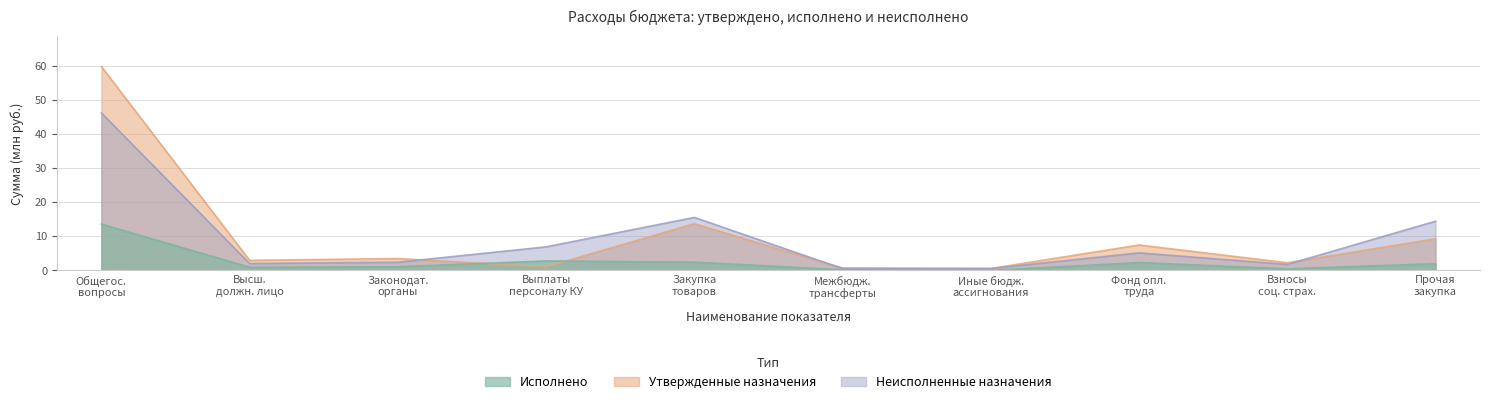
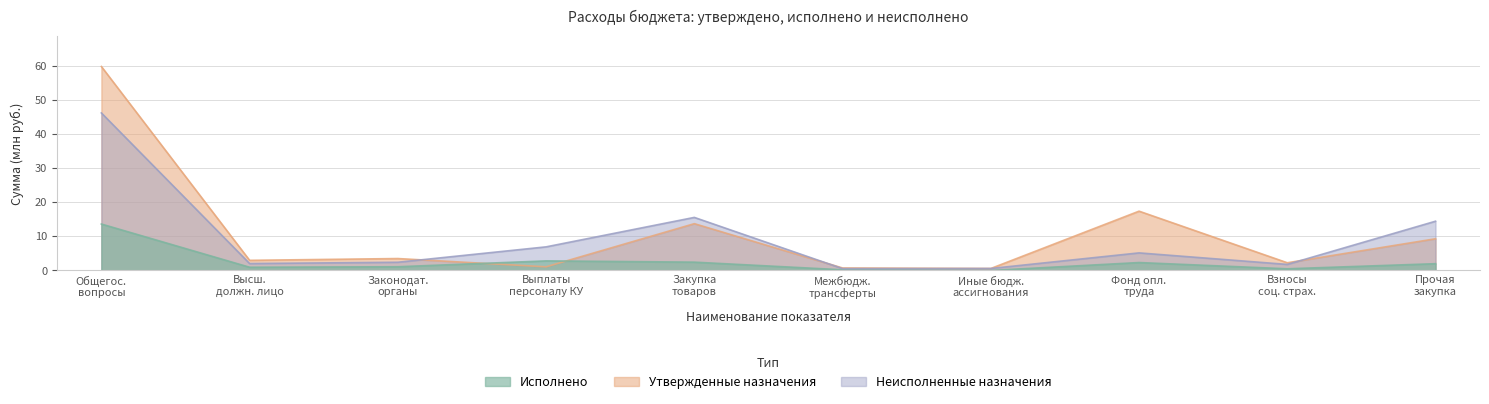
Утвержденные назначения, Фонд опл. труда: 7 -> 17
